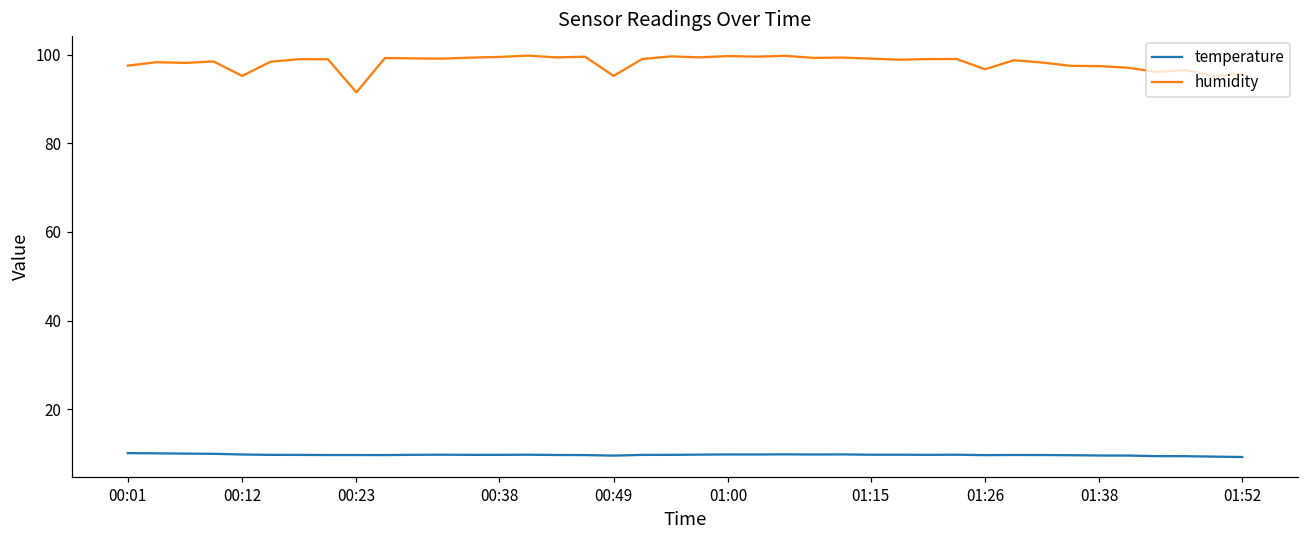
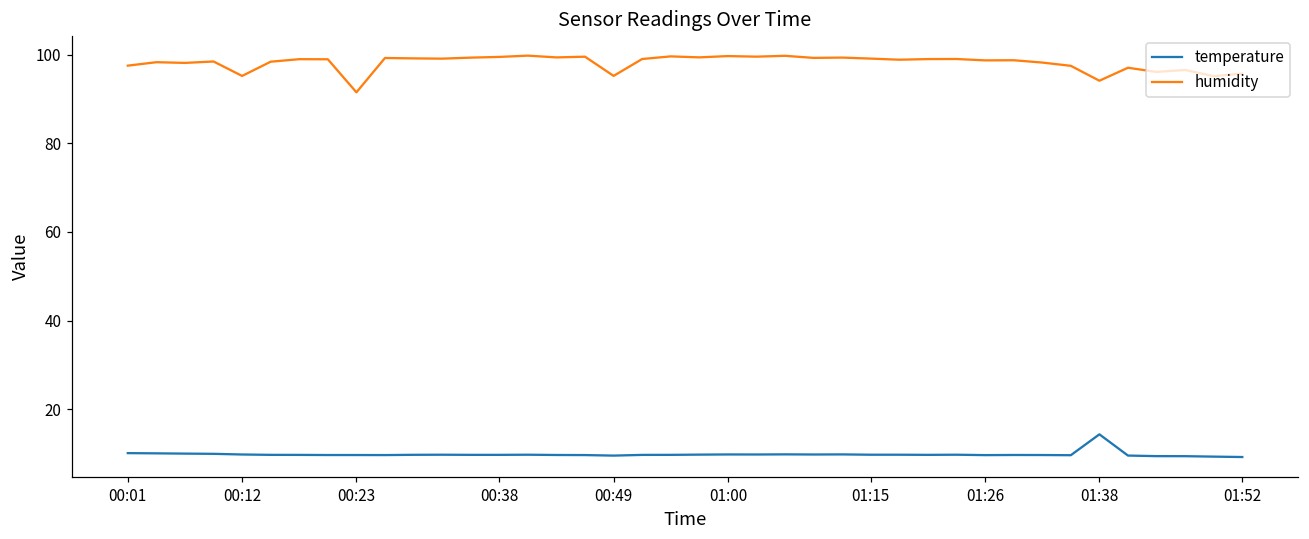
humidity, 01:26: 97 -> 99
temperature, 01:38: 10 -> 14
humidity, 01:38: 97 -> 94
